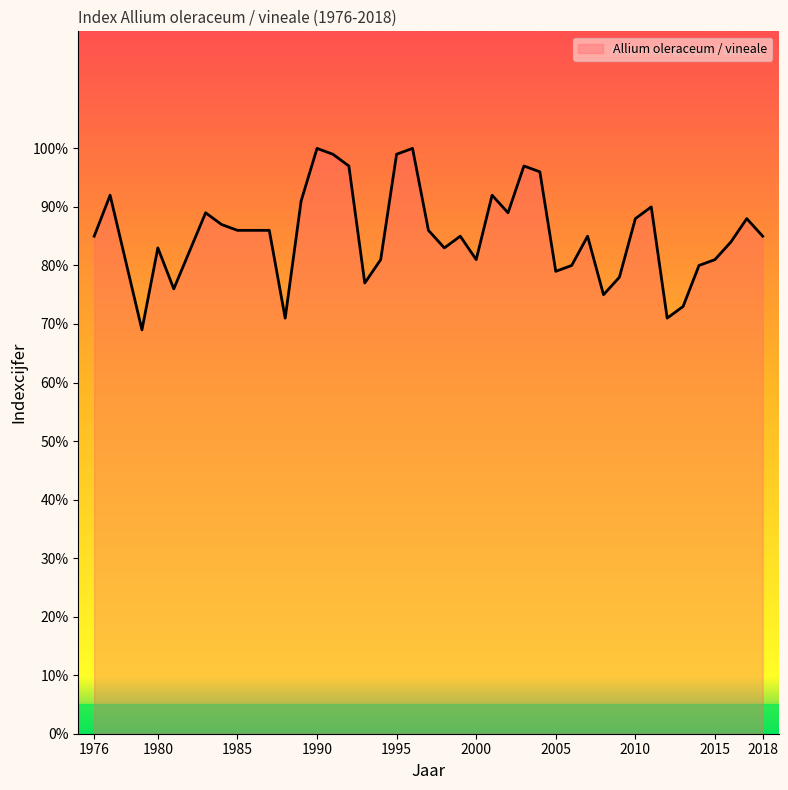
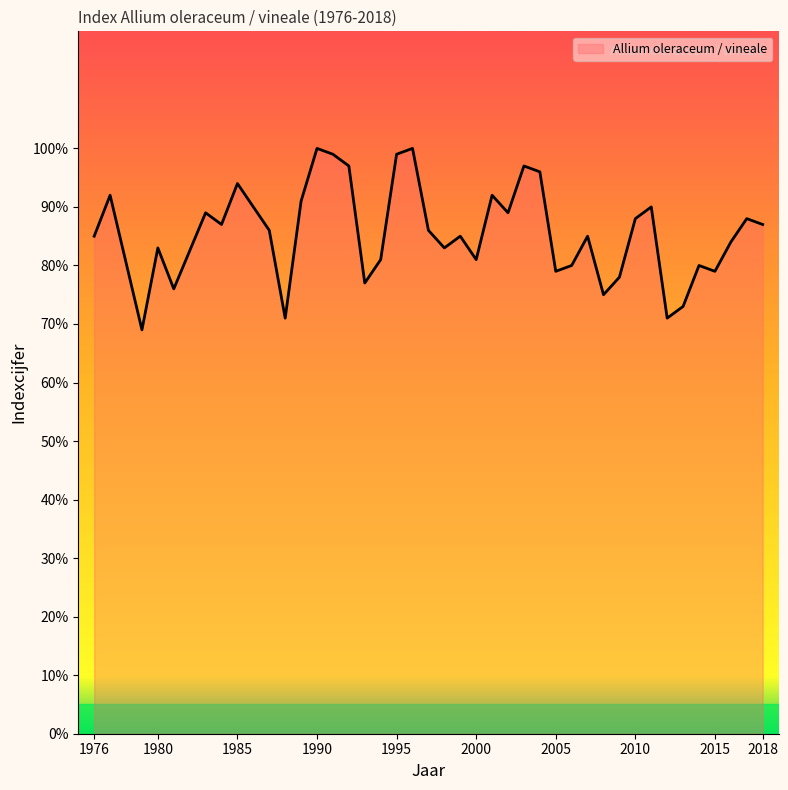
1985: 86% -> 94%
2015: 81% -> 79%
2018: 85% -> 87%
